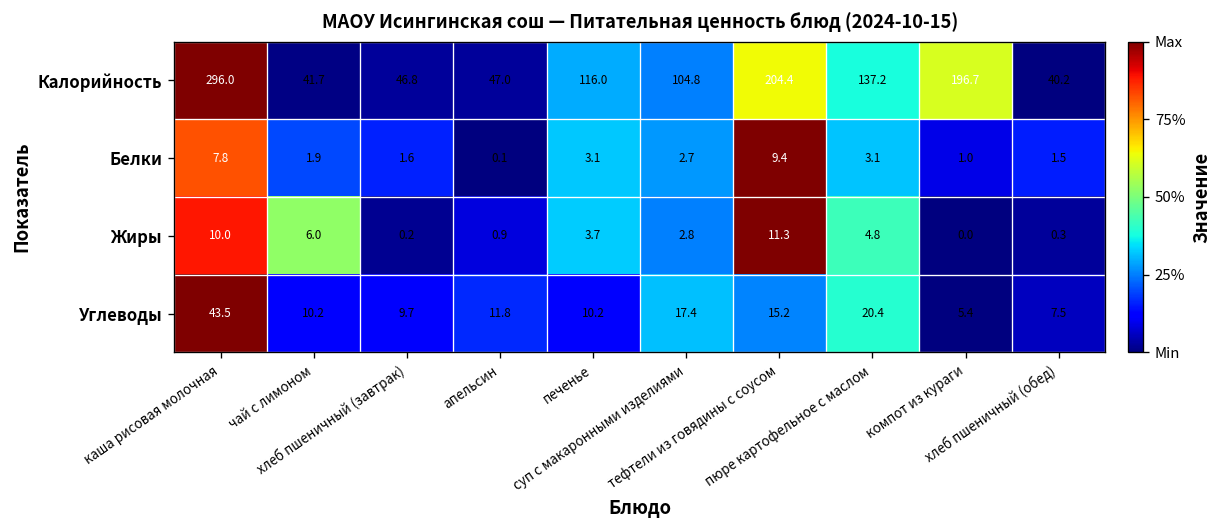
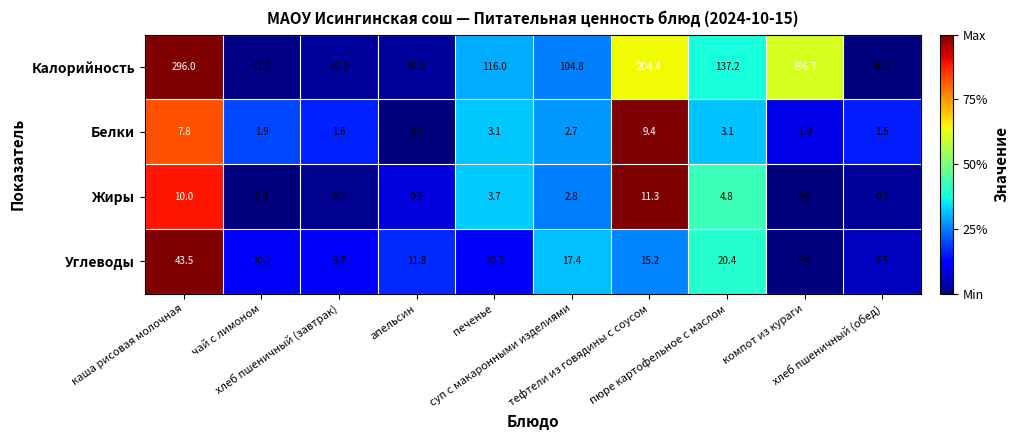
Жиры, чай с лимоном: 6.0 -> 0.0
